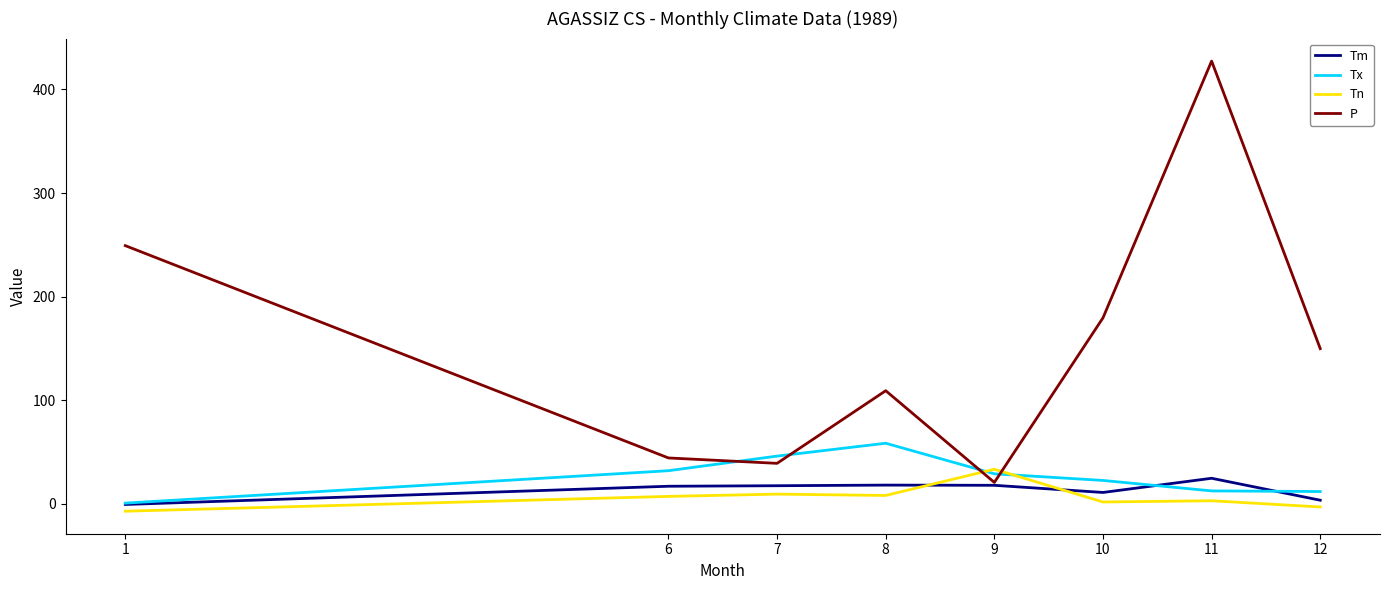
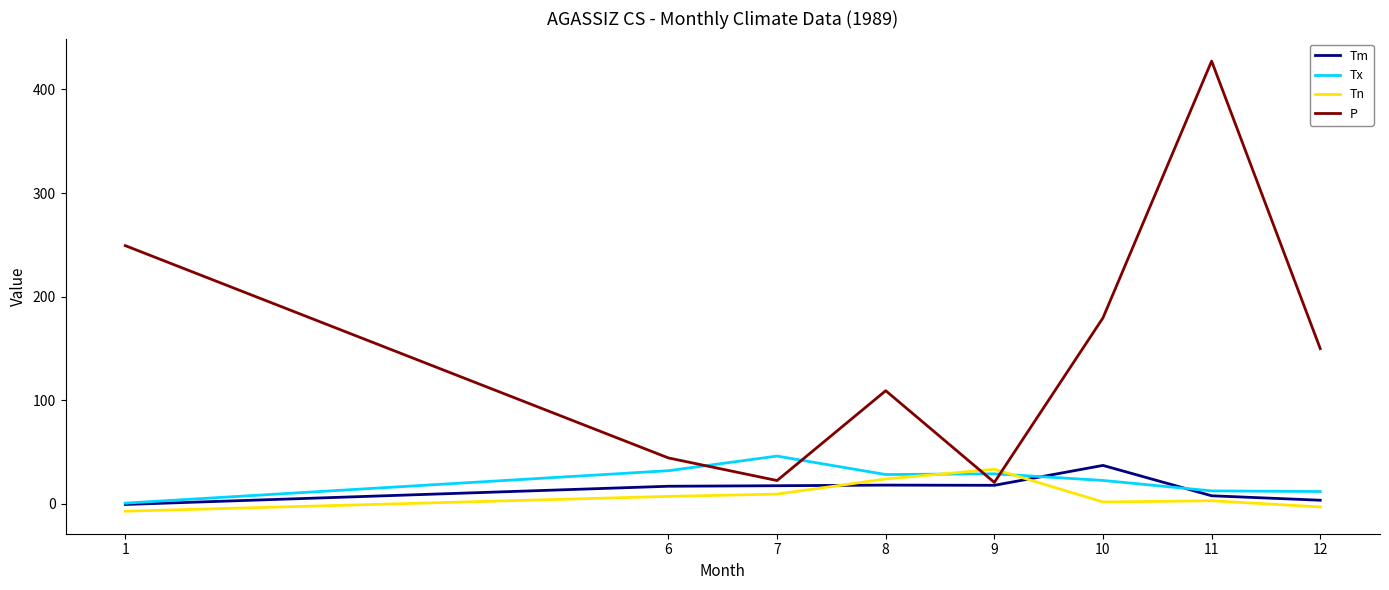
P, 7: 39 -> 23
Tx, 8: 59 -> 28
Tn, 8: 8 -> 24
Tm, 10: 11 -> 37
Tm, 11: 25 -> 8
